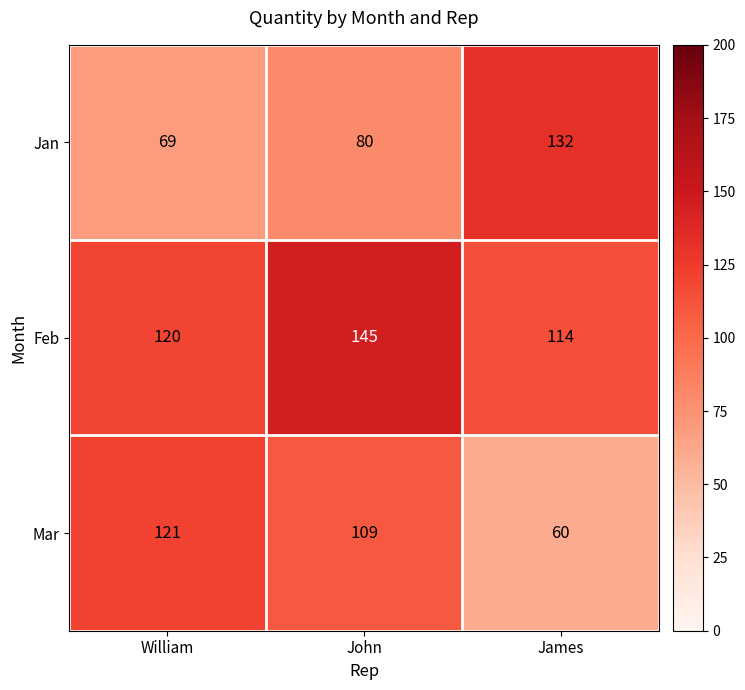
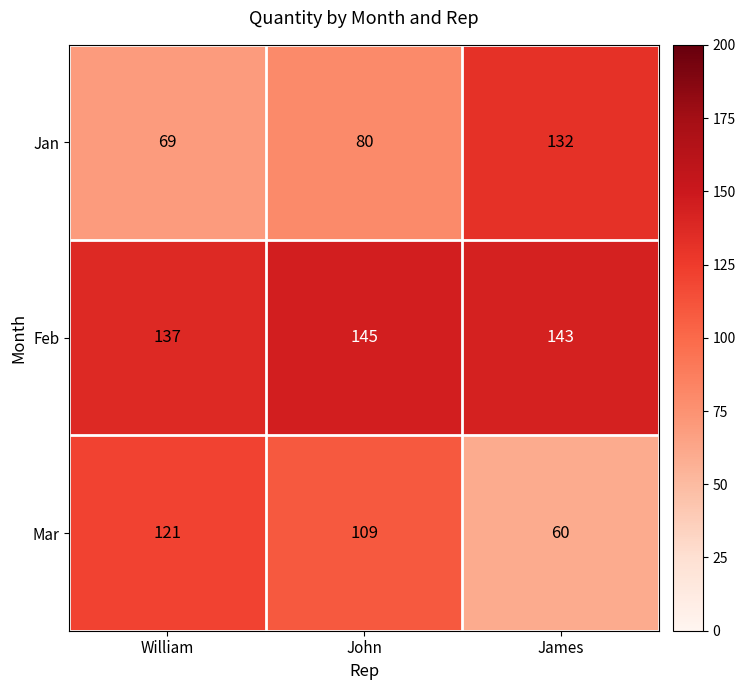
Feb, William: 120 -> 137
Feb, James: 114 -> 143
